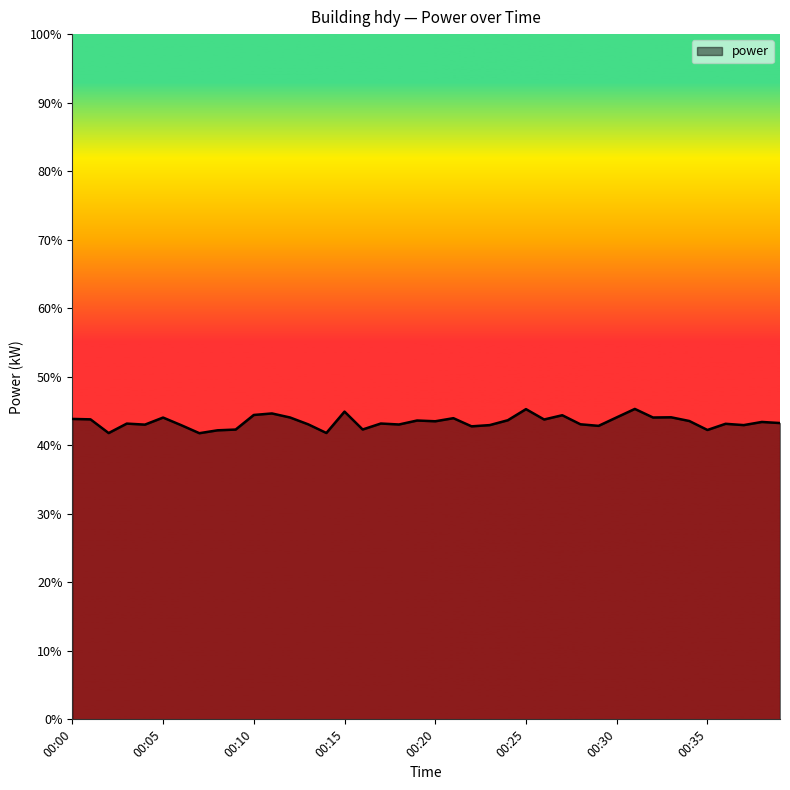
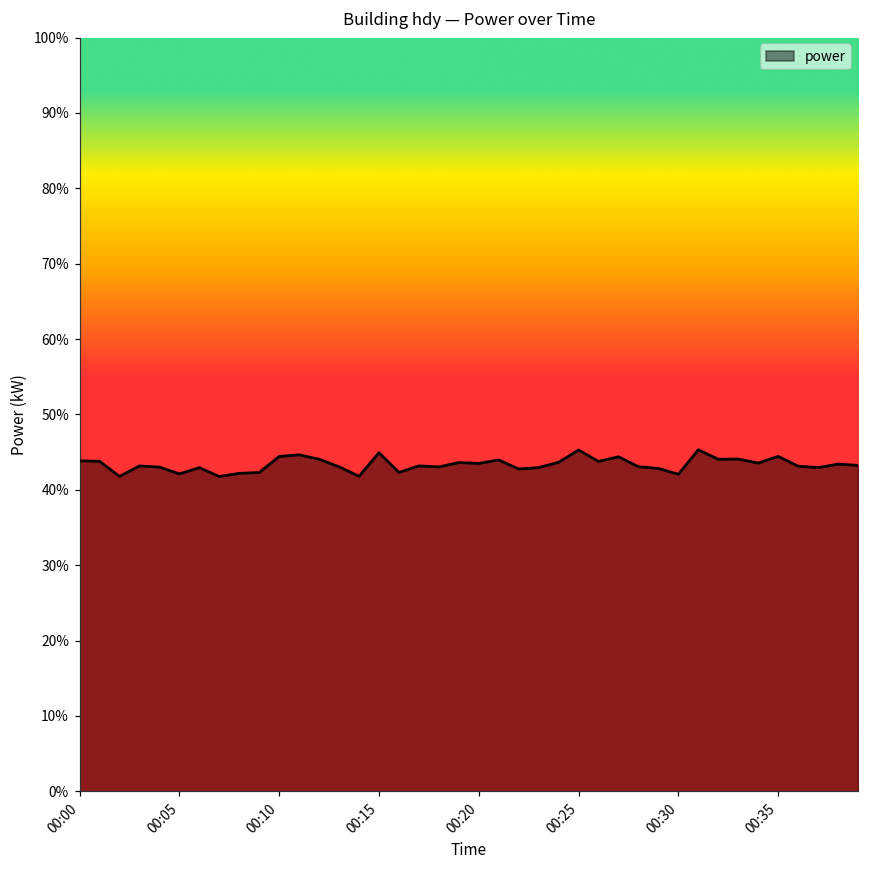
00:05: 44% -> 42%
00:30: 44% -> 42%
00:35: 42% -> 44%
